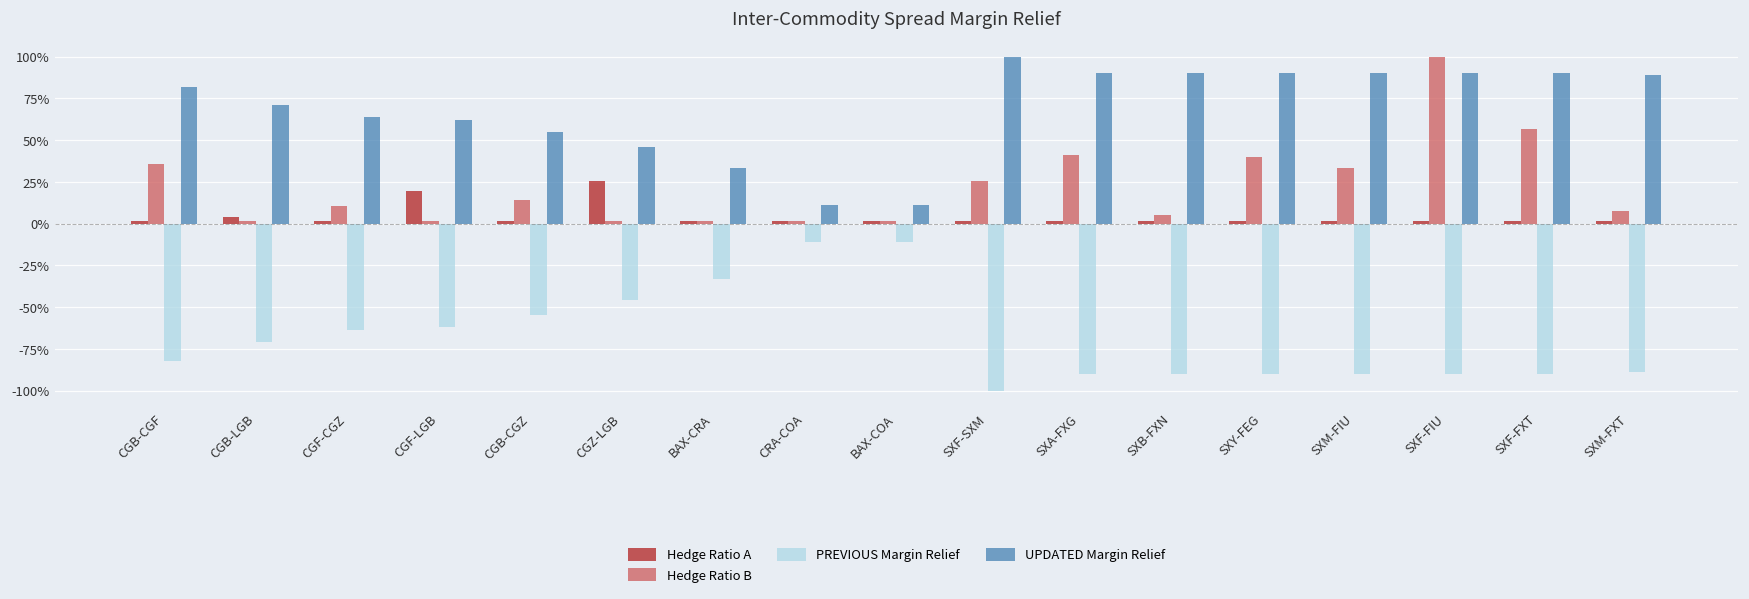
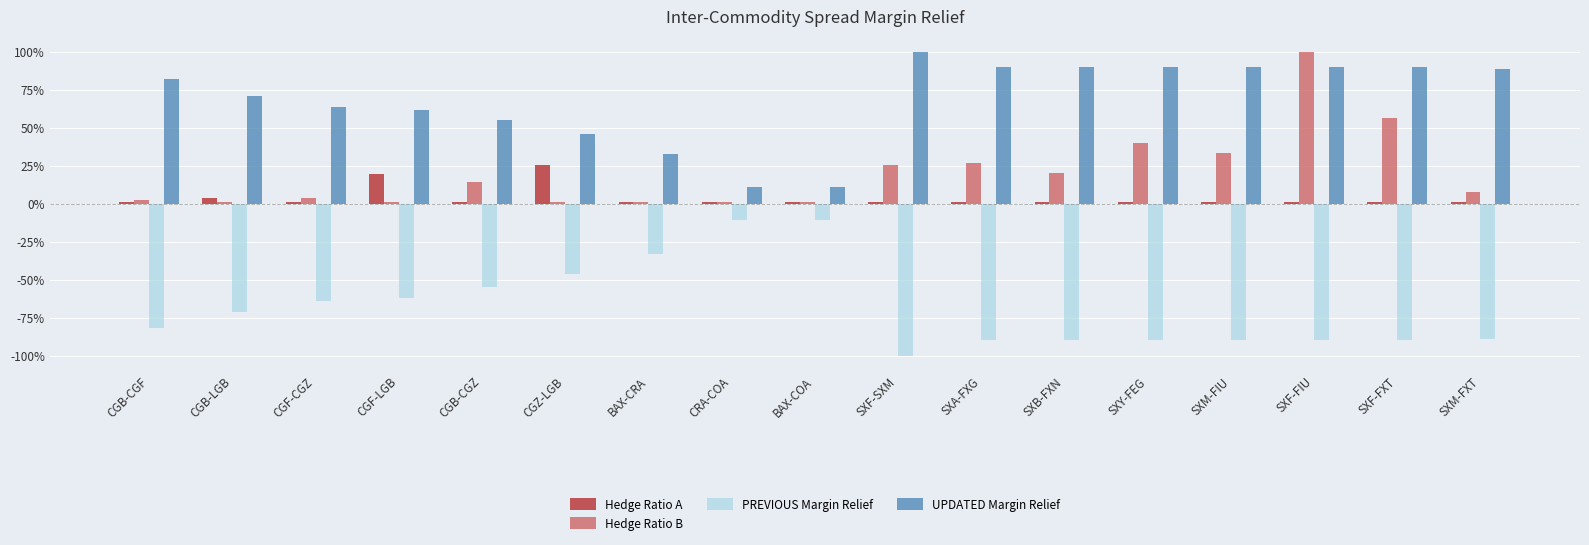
Hedge Ratio B, CGB-CGF: 36% -> 3%
Hedge Ratio B, CGF-CGZ: 10% -> 4%
Hedge Ratio B, SXA-FXG: 41% -> 27%
Hedge Ratio B, SXB-FXN: 5% -> 21%
